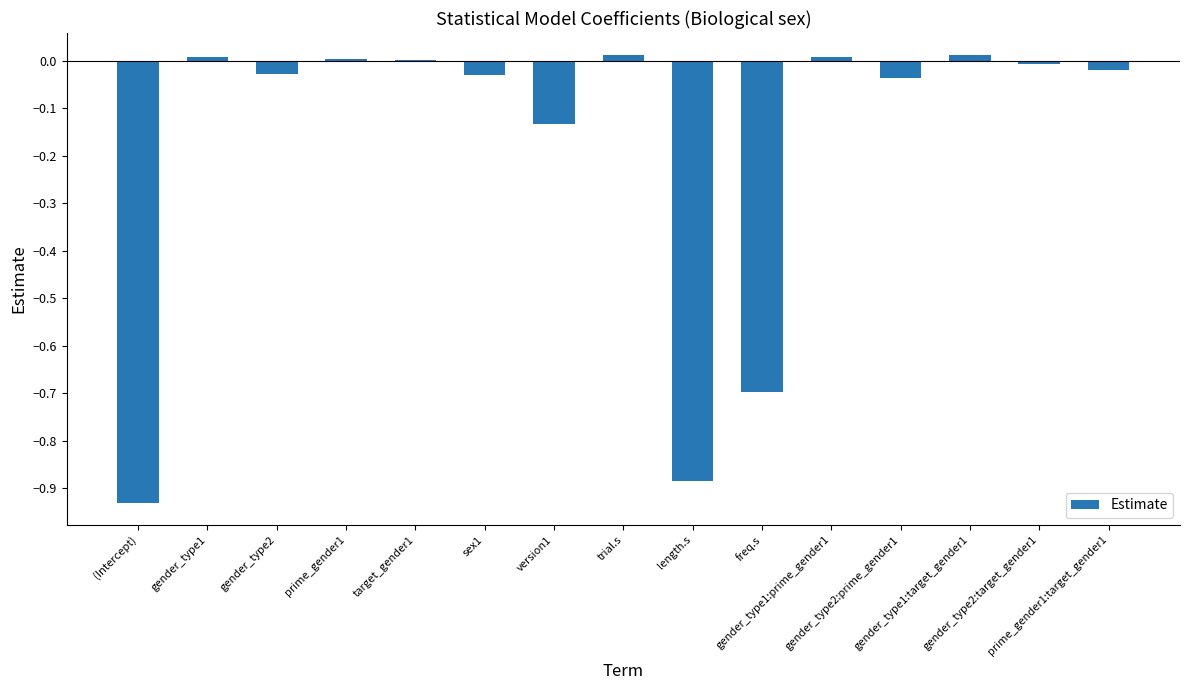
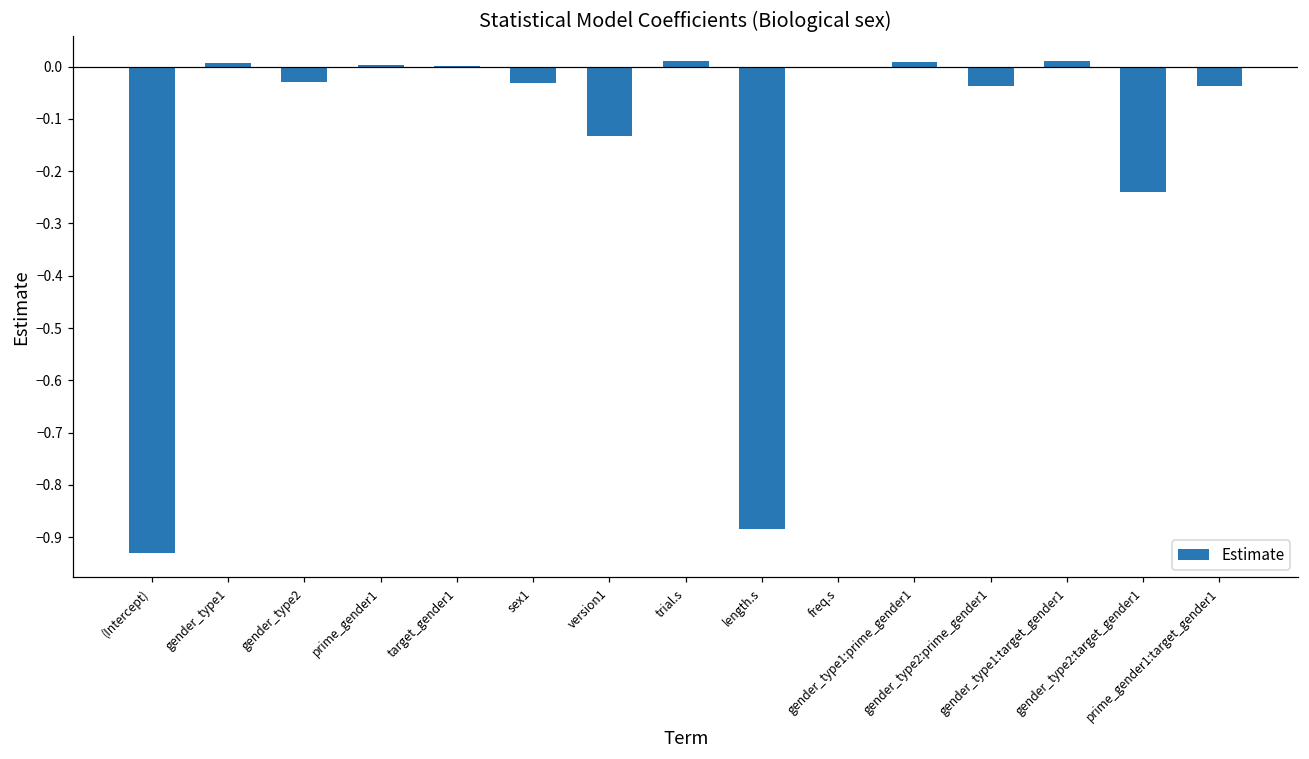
freq.s: -0.70 -> 0.00
gender_type2:target_gender1: -0.01 -> -0.24
prime_gender1:target_gender1: -0.02 -> -0.04
